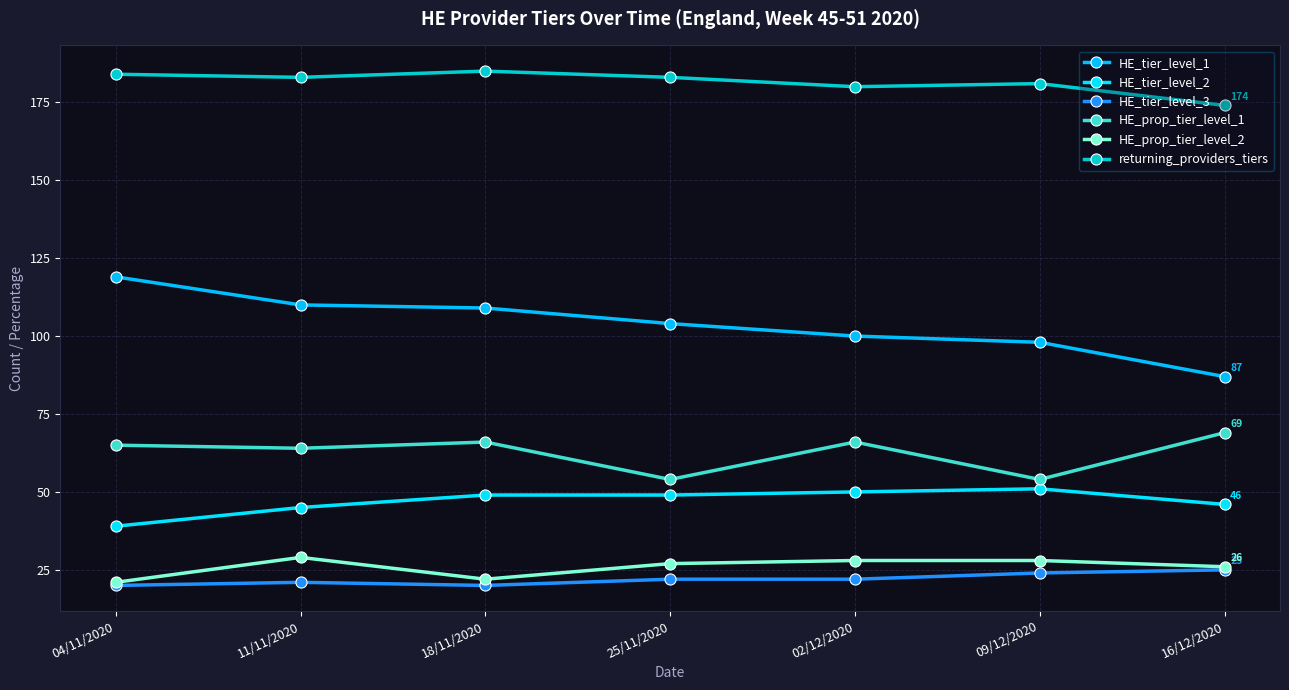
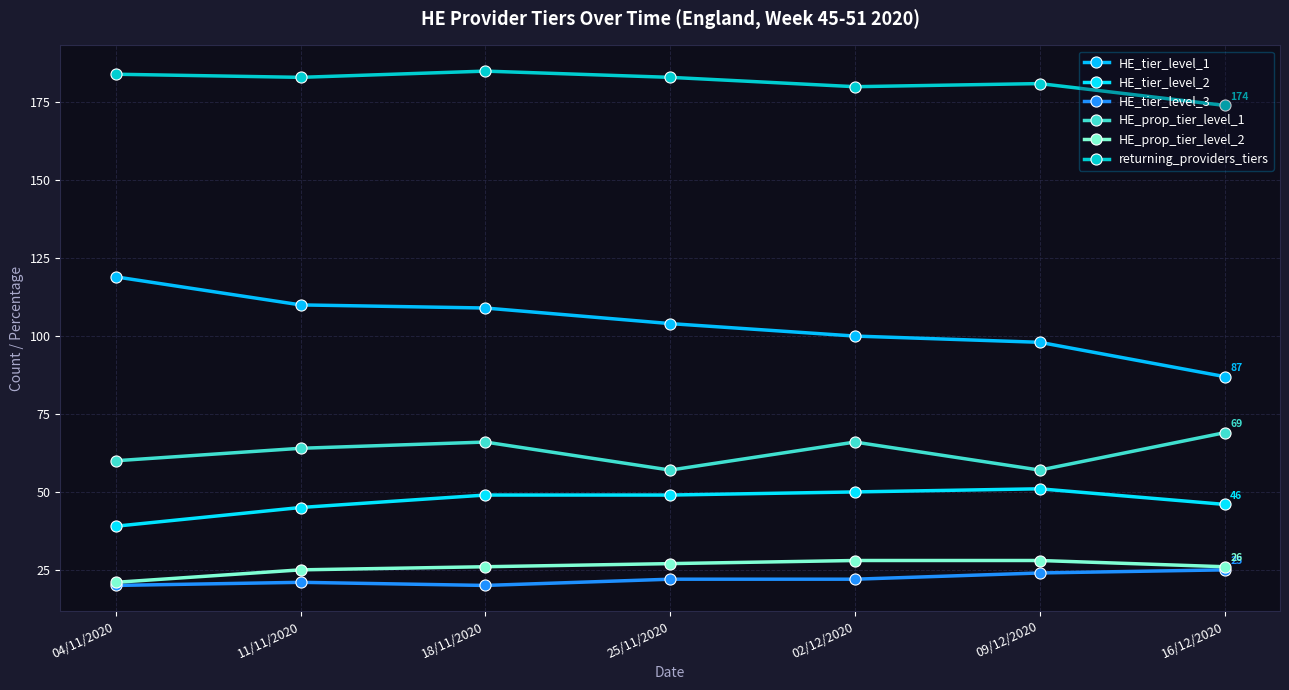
HE_prop_tier_level_1, 04/11/2020: 65 -> 60
HE_prop_tier_level_2, 11/11/2020: 29 -> 25
HE_prop_tier_level_2, 18/11/2020: 22 -> 26
HE_prop_tier_level_1, 25/11/2020: 54 -> 57
HE_prop_tier_level_1, 09/12/2020: 54 -> 57
